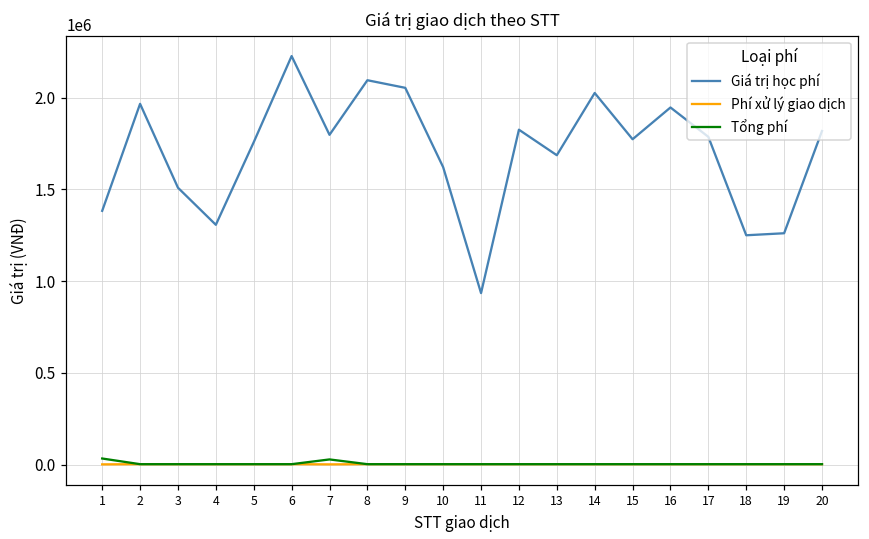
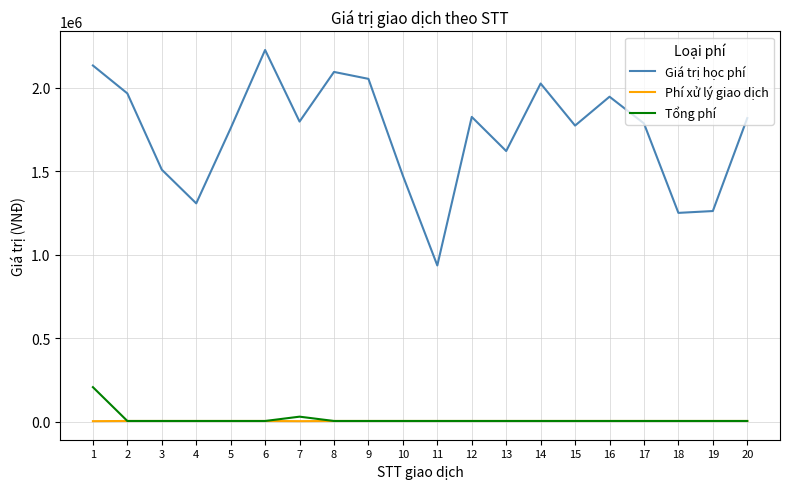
Giá trị học phí, 1: 1380000 -> 2130000
Tổng phí, 1: 30000 -> 210000
Giá trị học phí, 10: 1620000 -> 1470000
Giá trị học phí, 13: 1690000 -> 1620000
